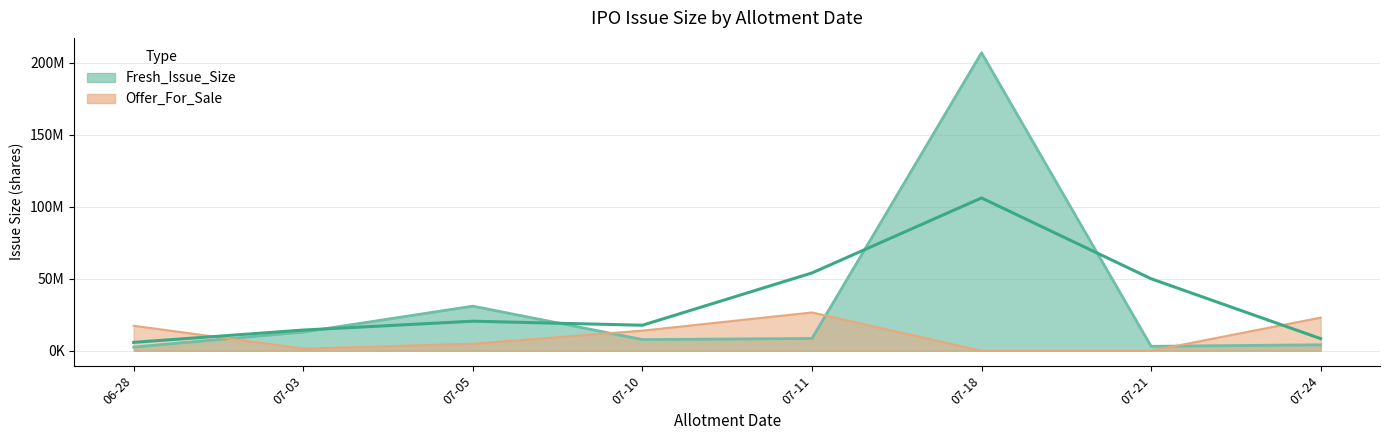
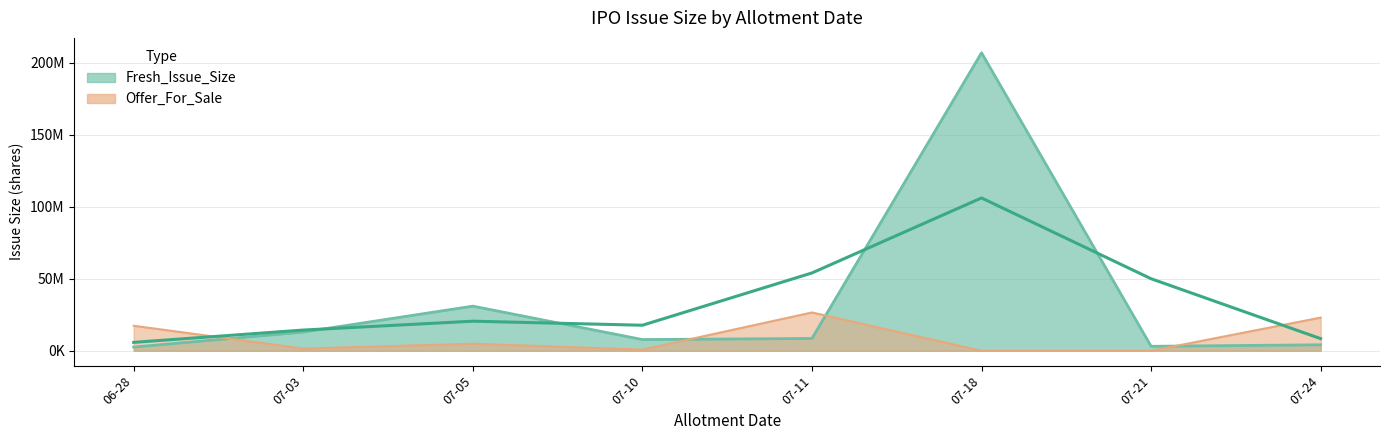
Offer_For_Sale, 07-10: 14000000 -> 1000000
